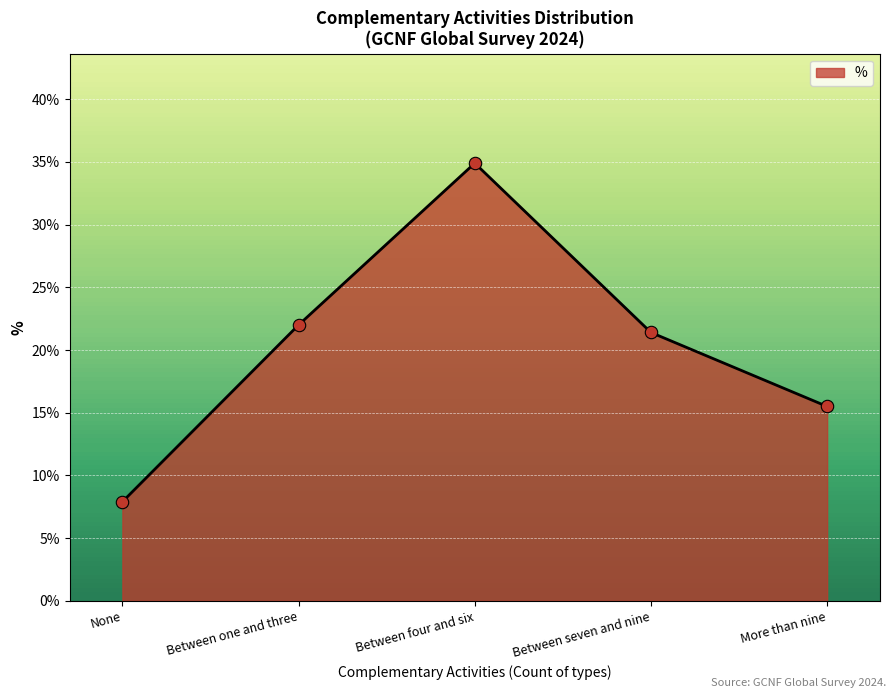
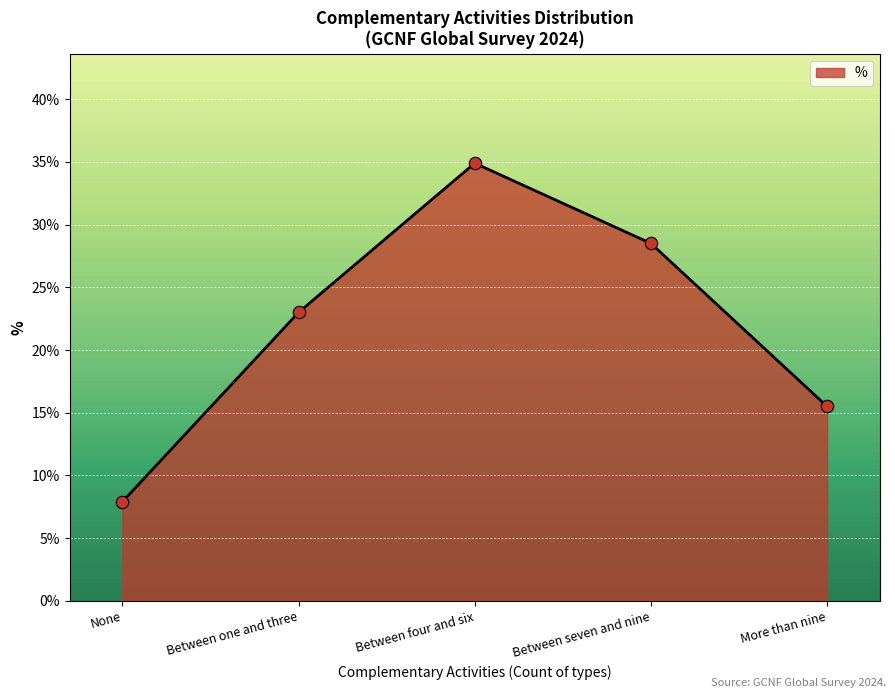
Between one and three: 22.0% -> 23.0%
Between seven and nine: 21.4% -> 28.5%
